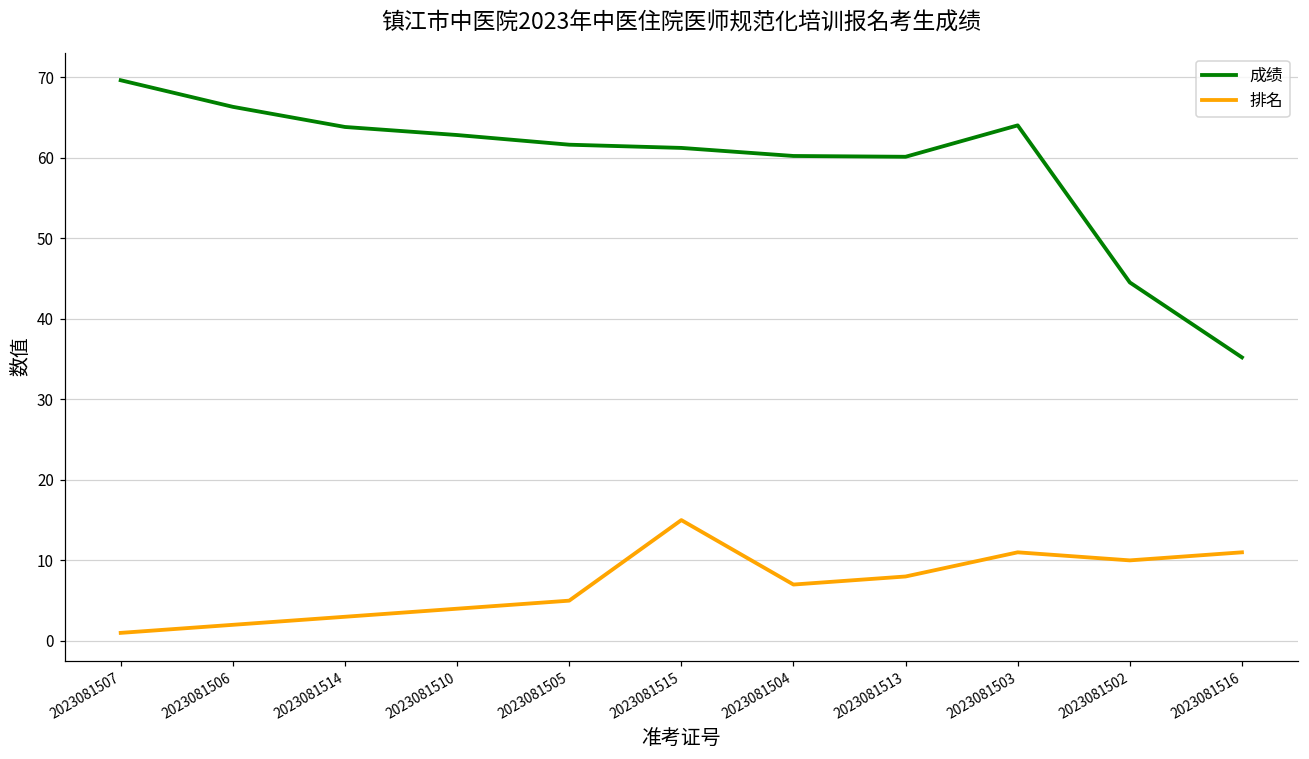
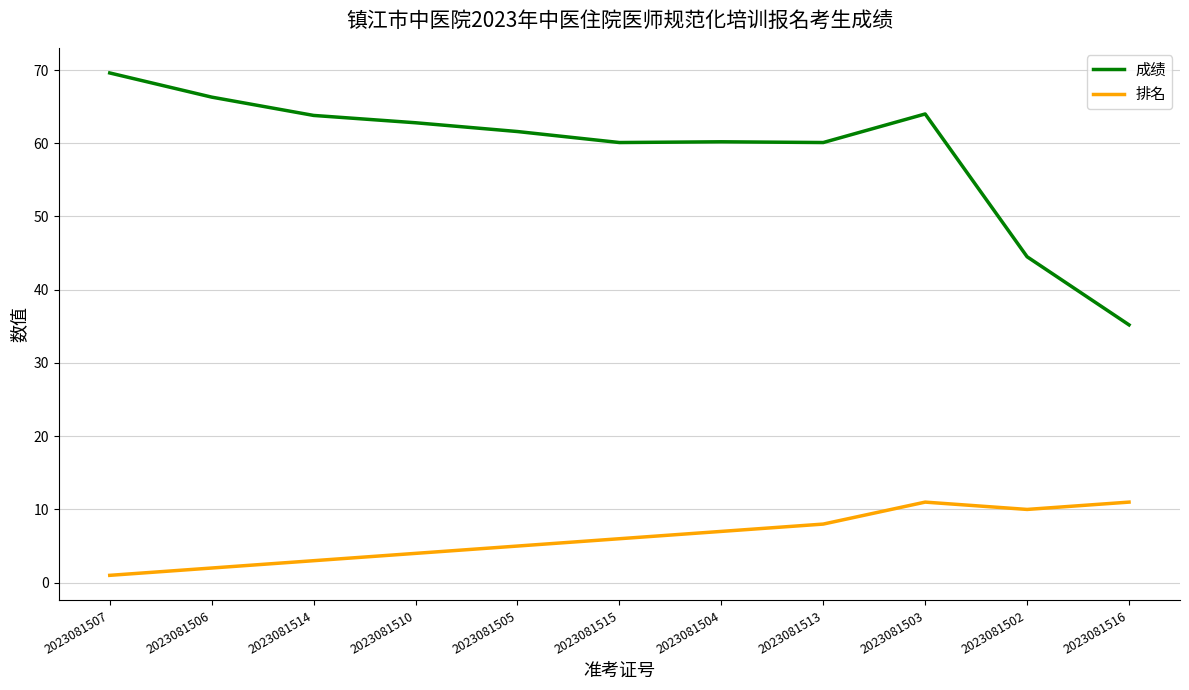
成绩, 2023081515: 61 -> 60
排名, 2023081515: 15 -> 6
